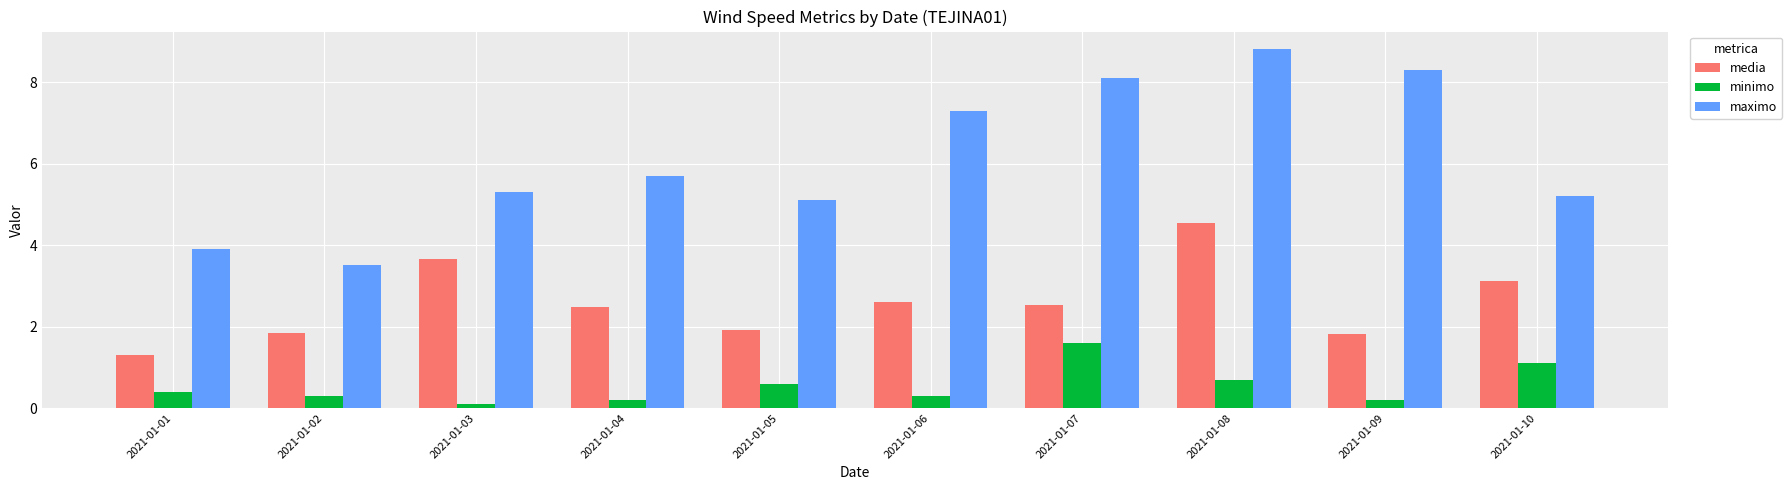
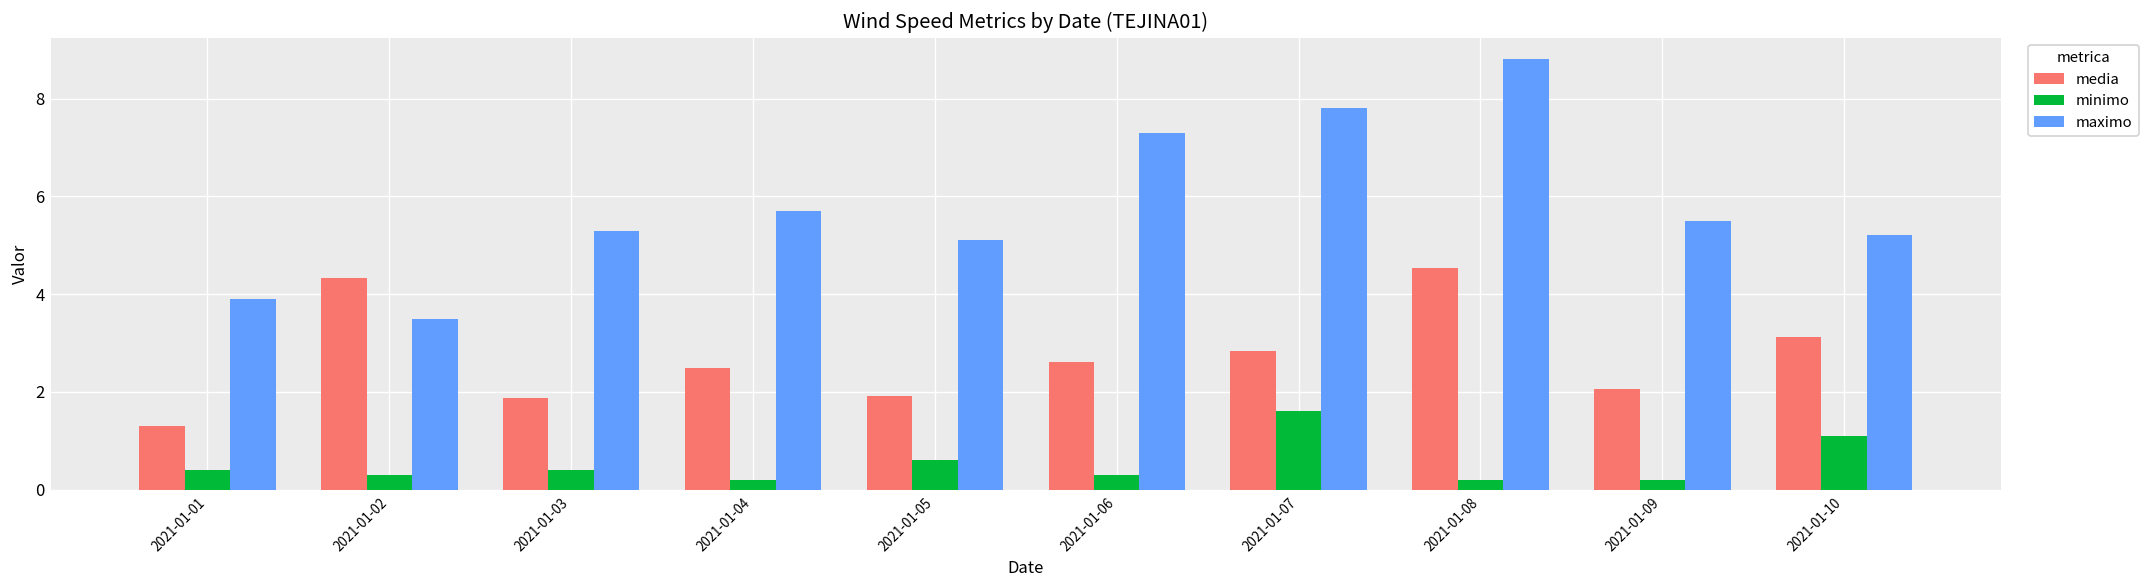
media, 2021-01-02: 1.8 -> 4.3
media, 2021-01-03: 3.6 -> 1.9
minimo, 2021-01-03: 0.1 -> 0.4
media, 2021-01-07: 2.5 -> 2.8
maximo, 2021-01-07: 8.1 -> 7.8
minimo, 2021-01-08: 0.7 -> 0.2
media, 2021-01-09: 1.8 -> 2.1
maximo, 2021-01-09: 8.3 -> 5.5
